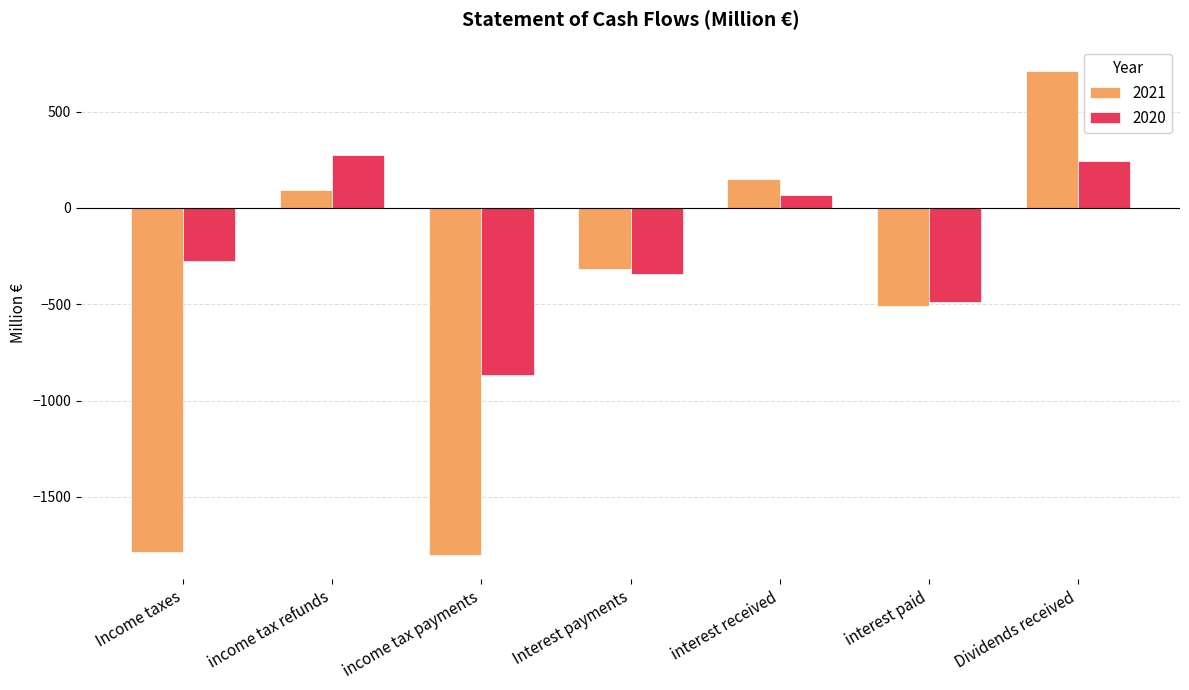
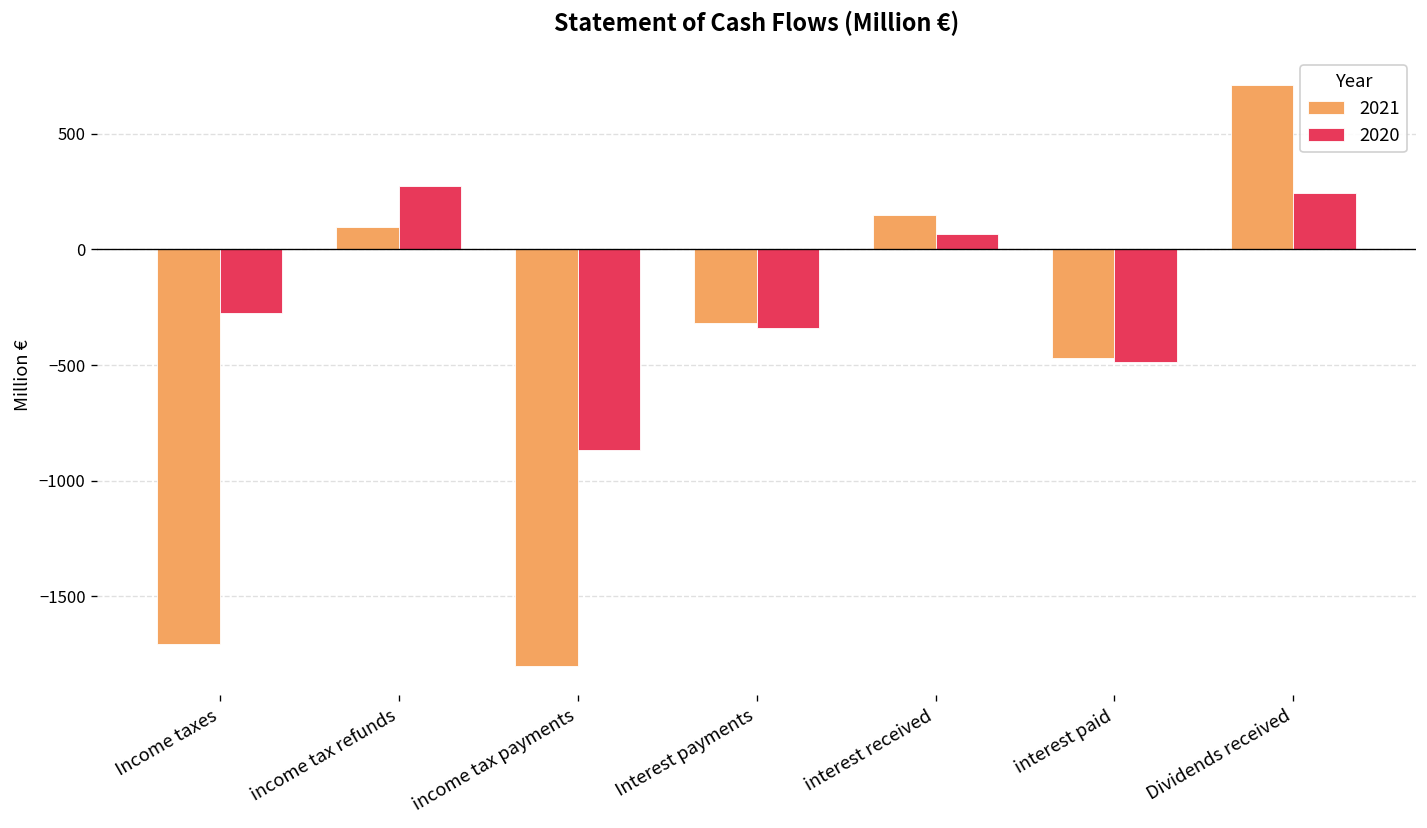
2021, Income taxes: -1790 -> -1710
2021, interest paid: -510 -> -470
